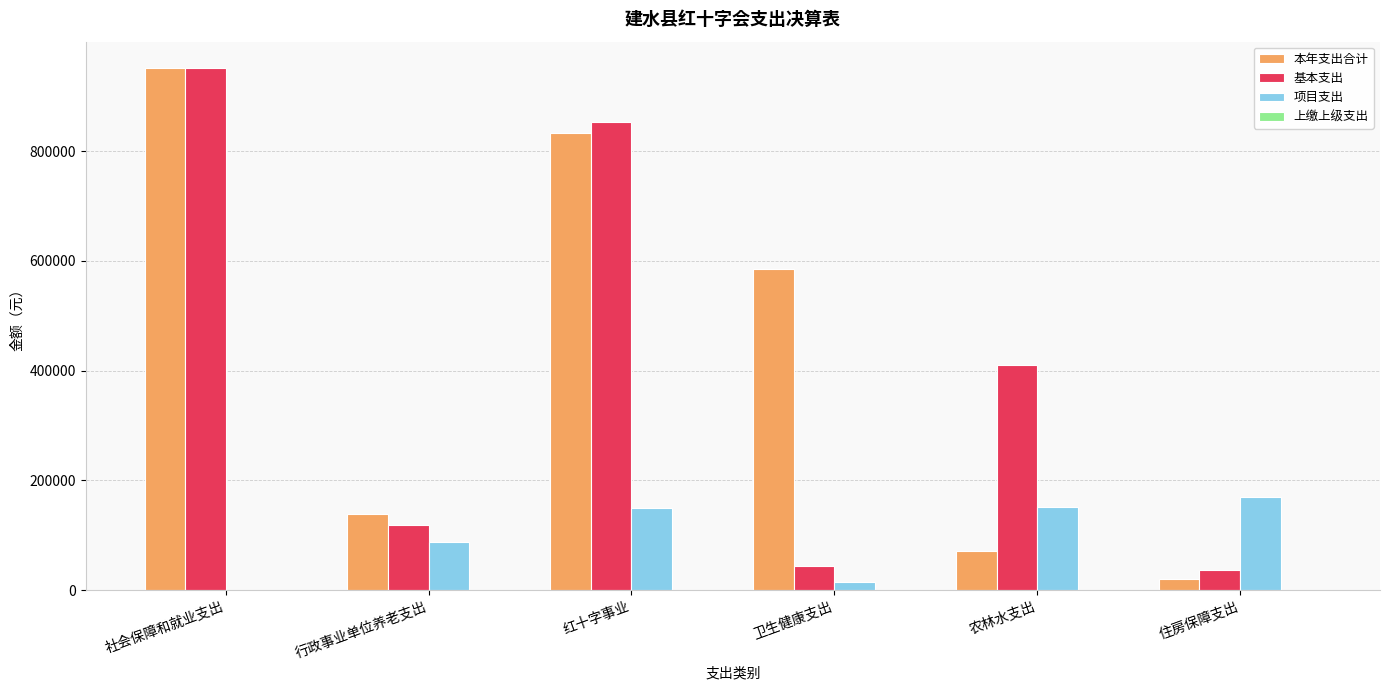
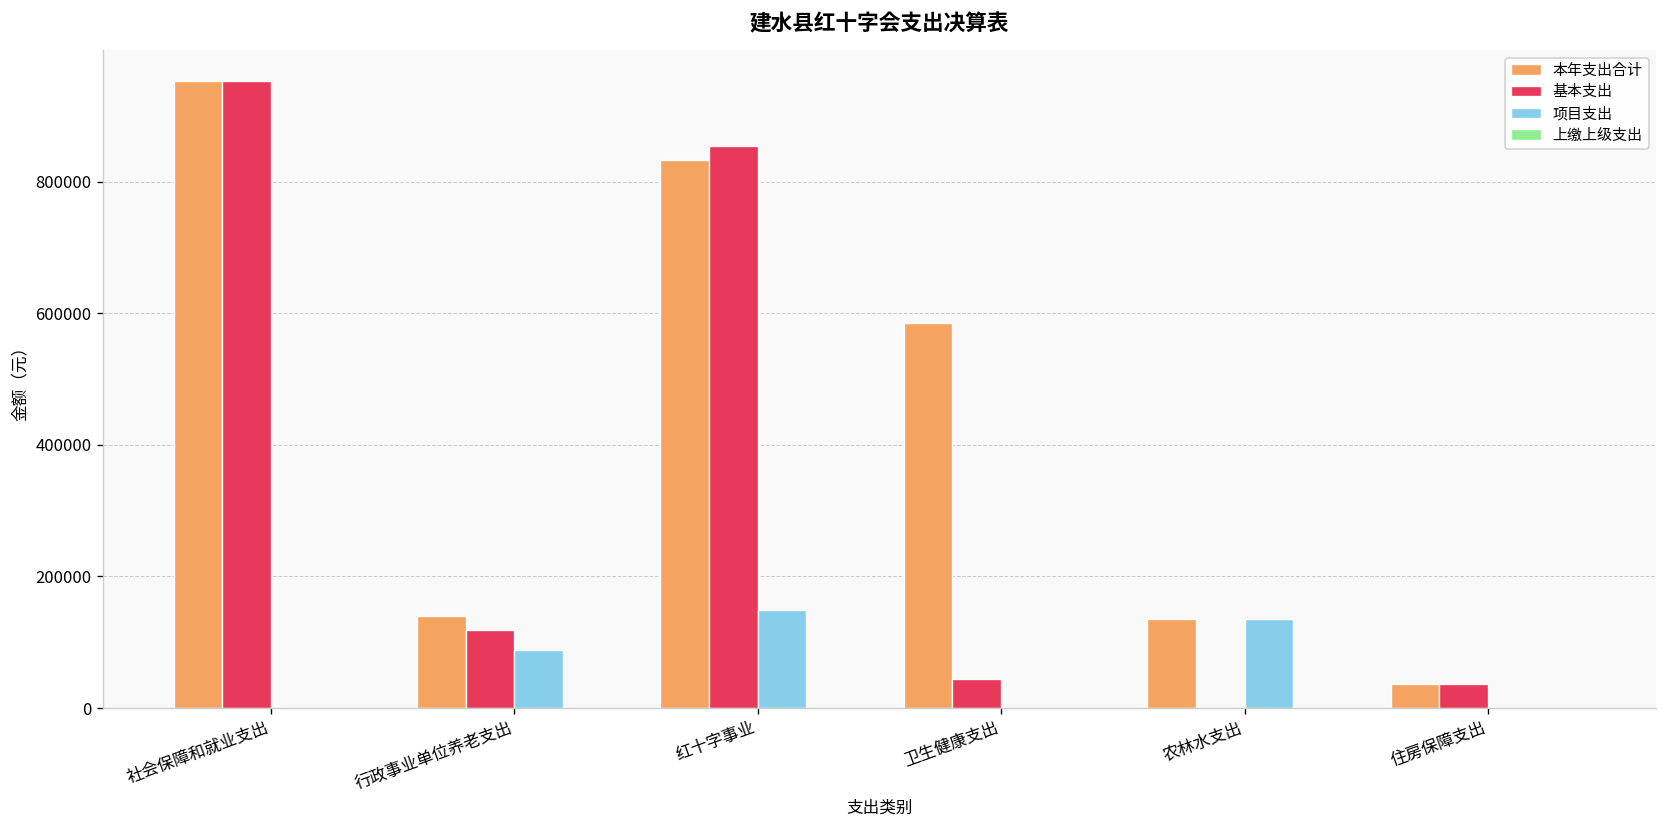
项目支出, 卫生健康支出: 10000 -> 0
本年支出合计, 农林水支出: 70000 -> 140000
基本支出, 农林水支出: 410000 -> 0
项目支出, 农林水支出: 150000 -> 140000
本年支出合计, 住房保障支出: 20000 -> 40000
项目支出, 住房保障支出: 170000 -> 0
